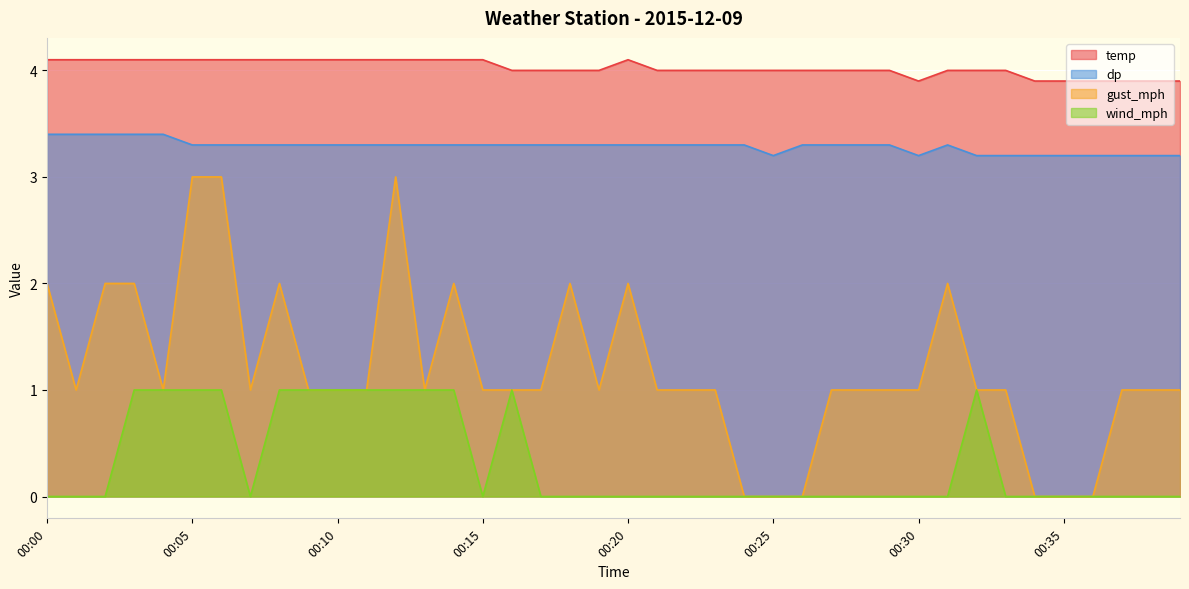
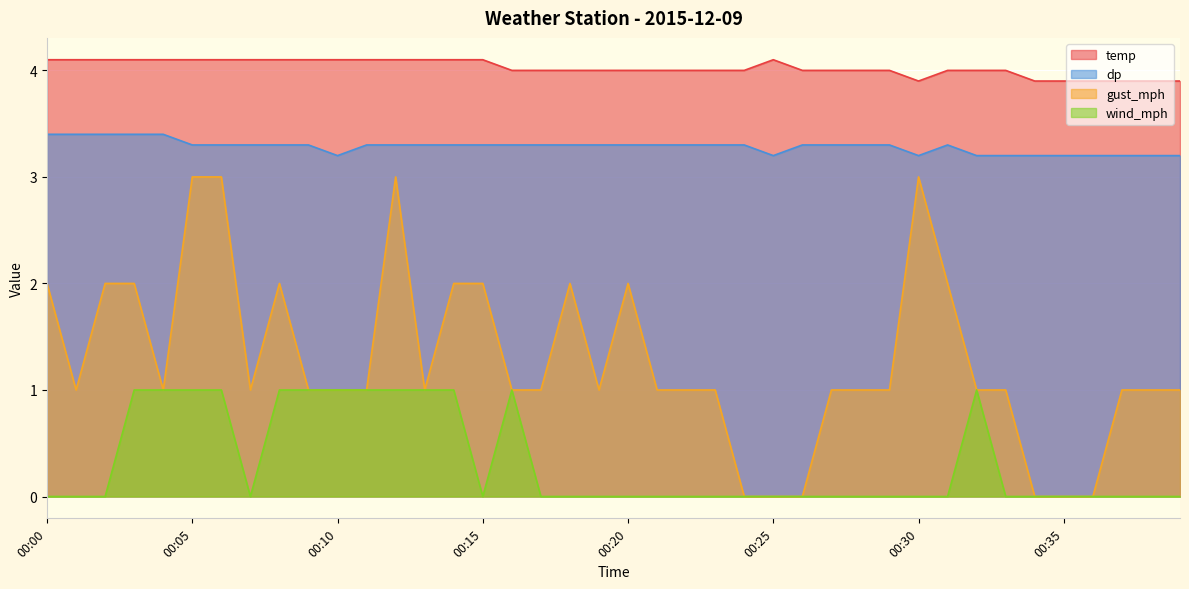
dp, 00:10: 3.3 -> 3.2
gust_mph, 00:15: 1 -> 2
temp, 00:20: 4.1 -> 4.0
temp, 00:25: 4.0 -> 4.1
gust_mph, 00:30: 1 -> 3
